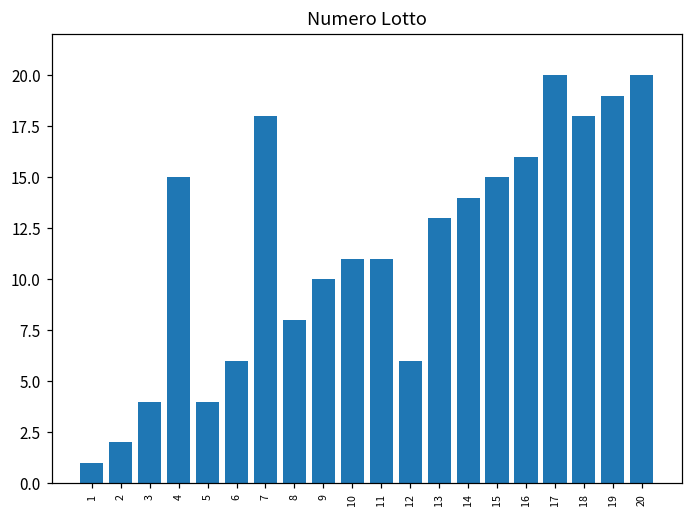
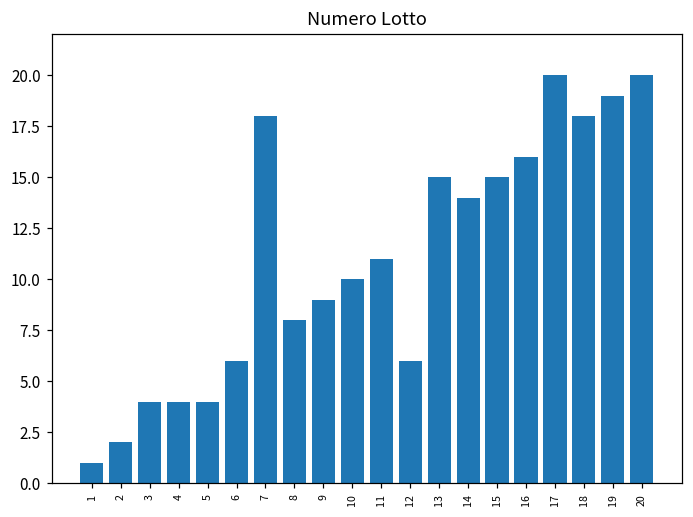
4: 15 -> 4
9: 10 -> 9
10: 11 -> 10
13: 13 -> 15
